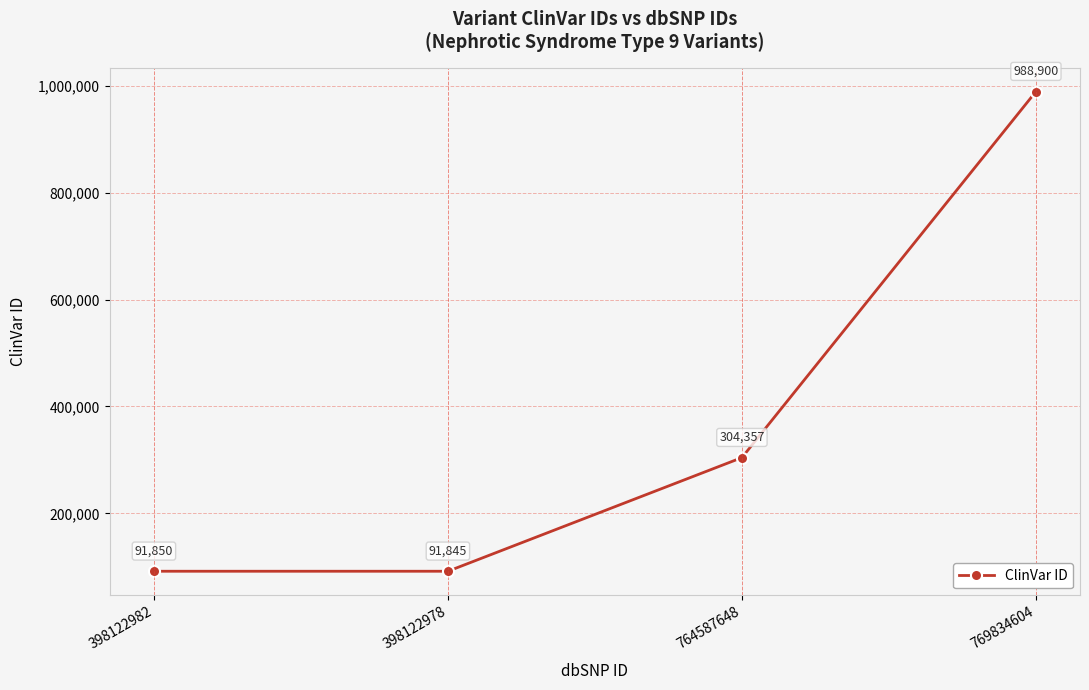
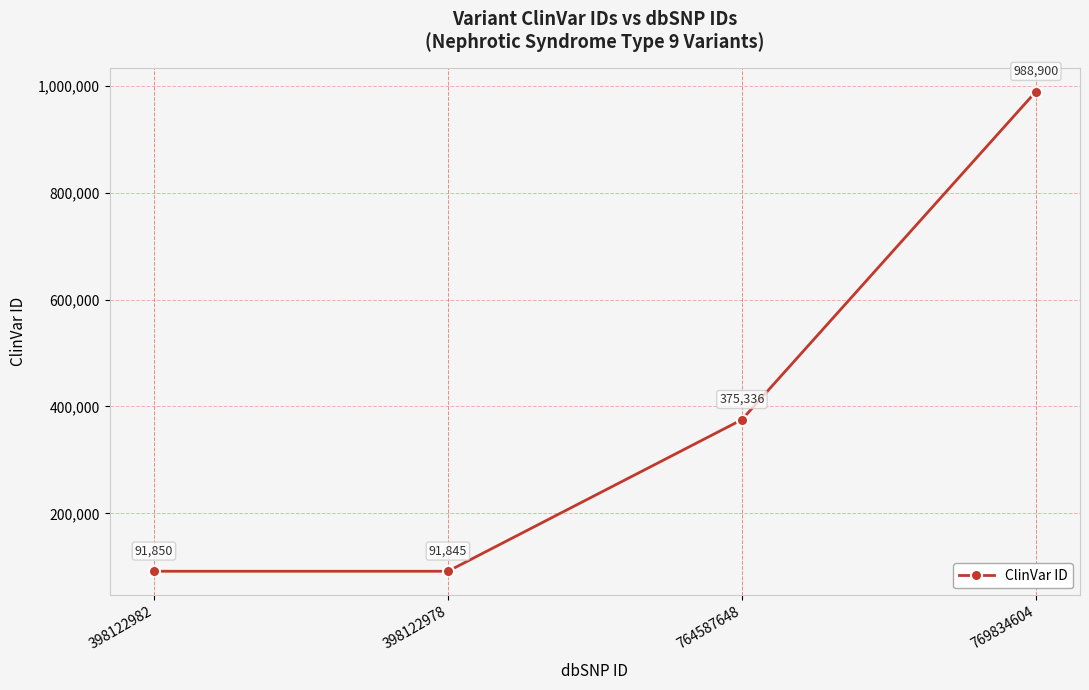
764587648: 304,357 -> 375,336
